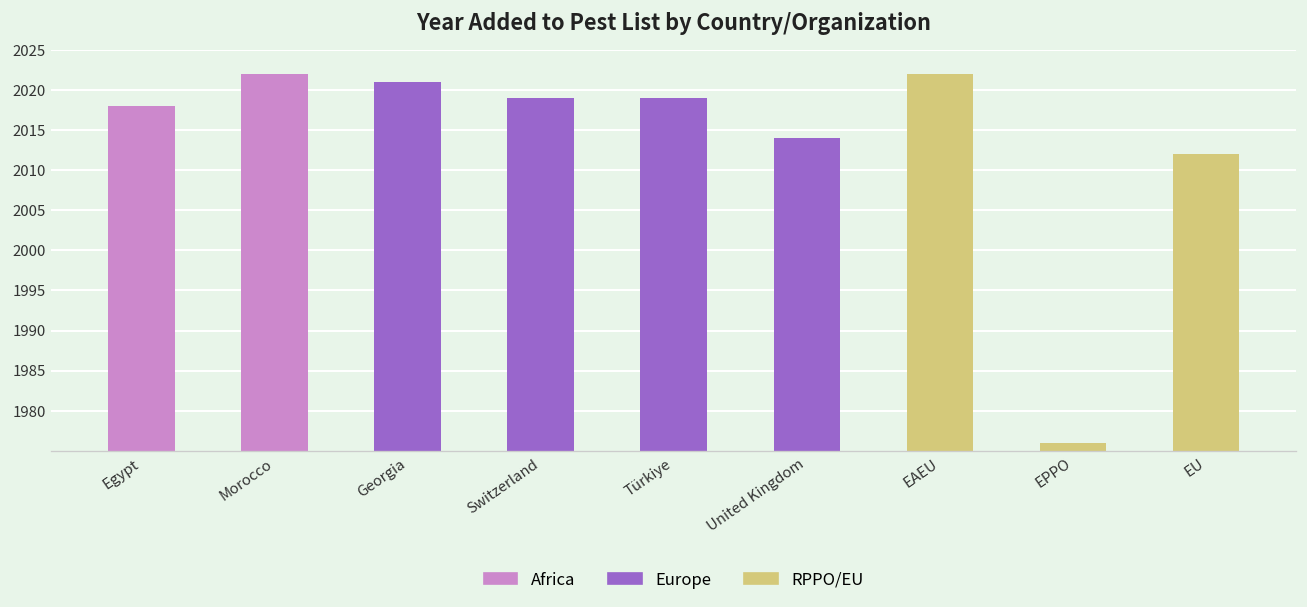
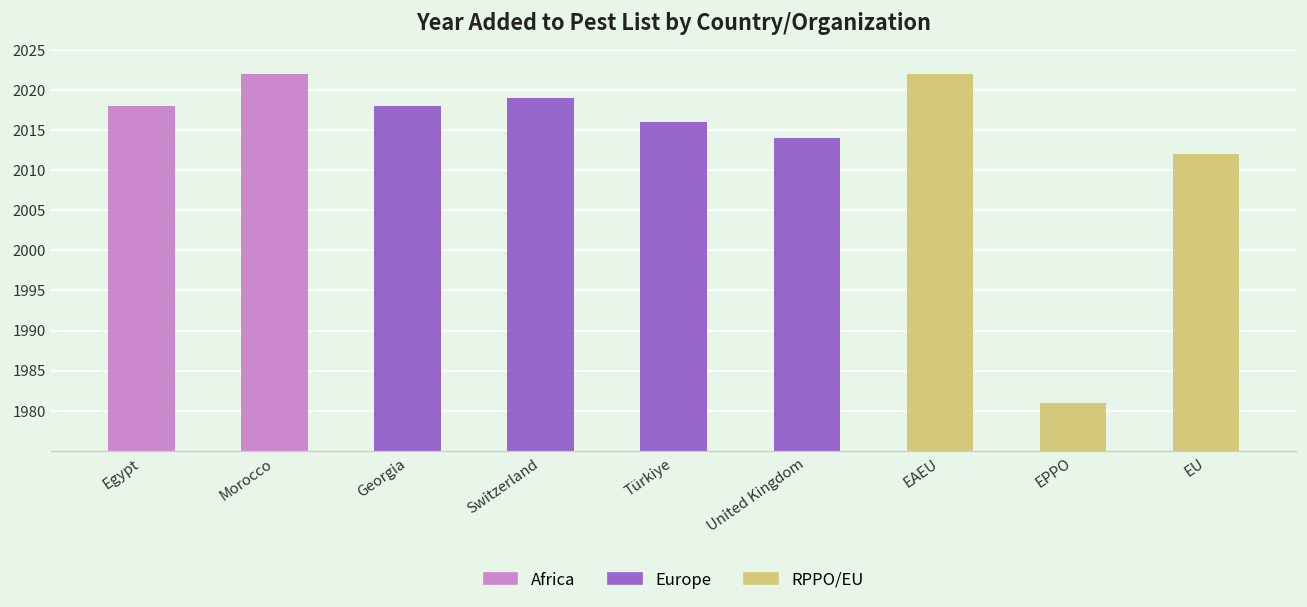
Europe, Georgia: 2021 -> 2018
Europe, Türkiye: 2019 -> 2016
RPPO/EU, EPPO: 1976 -> 1981
